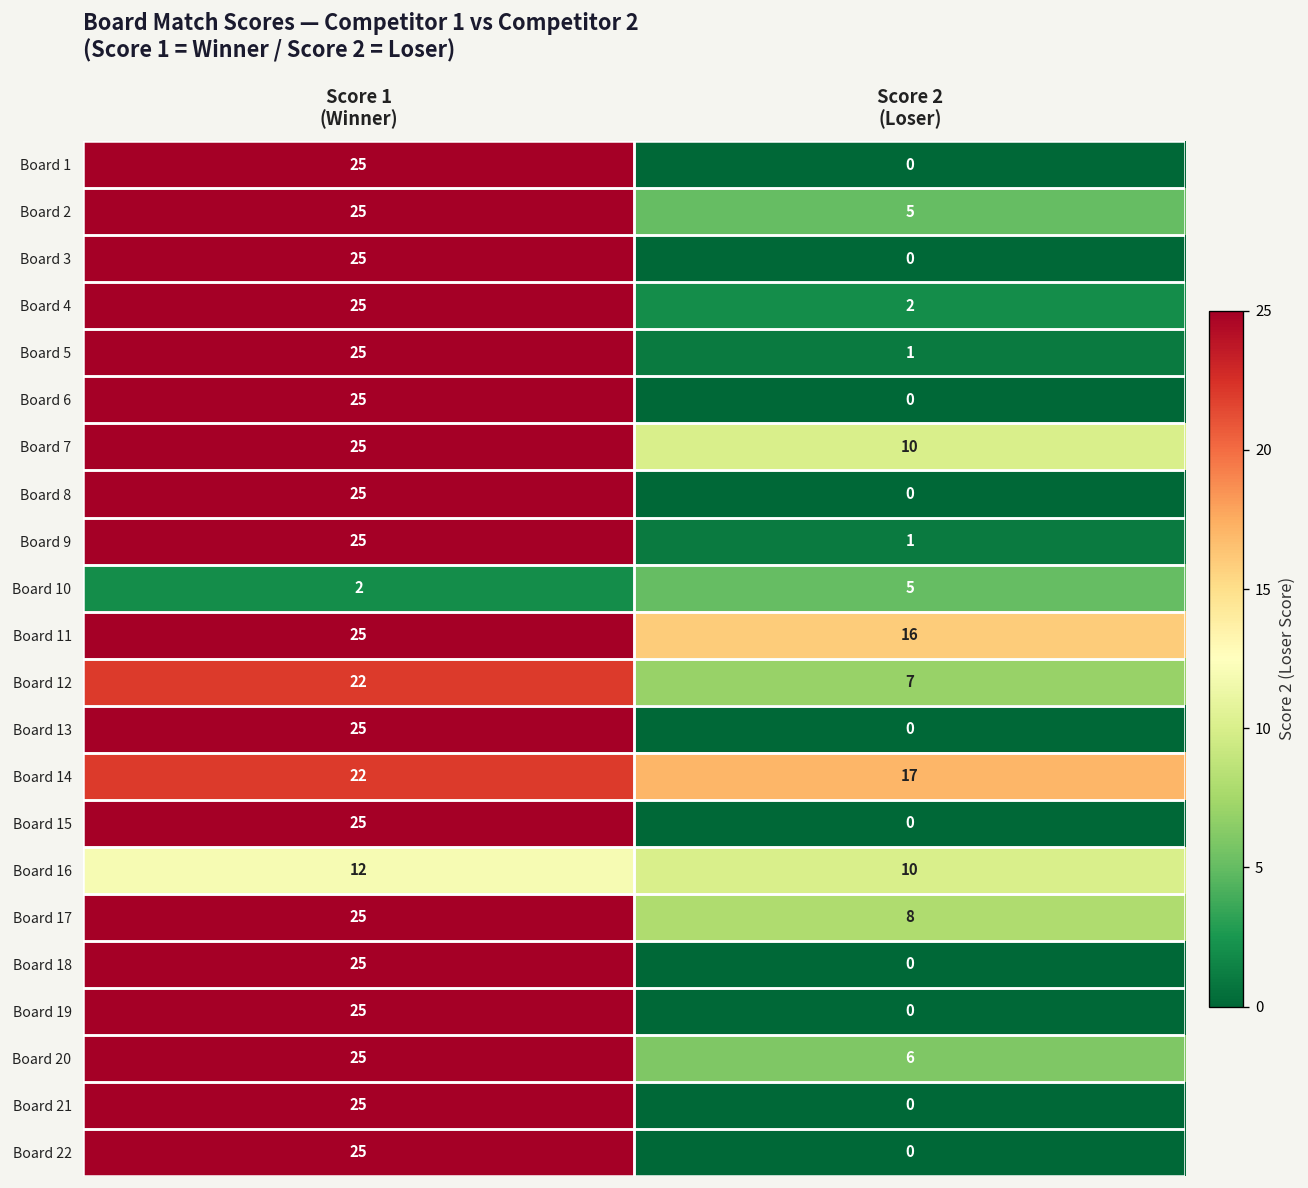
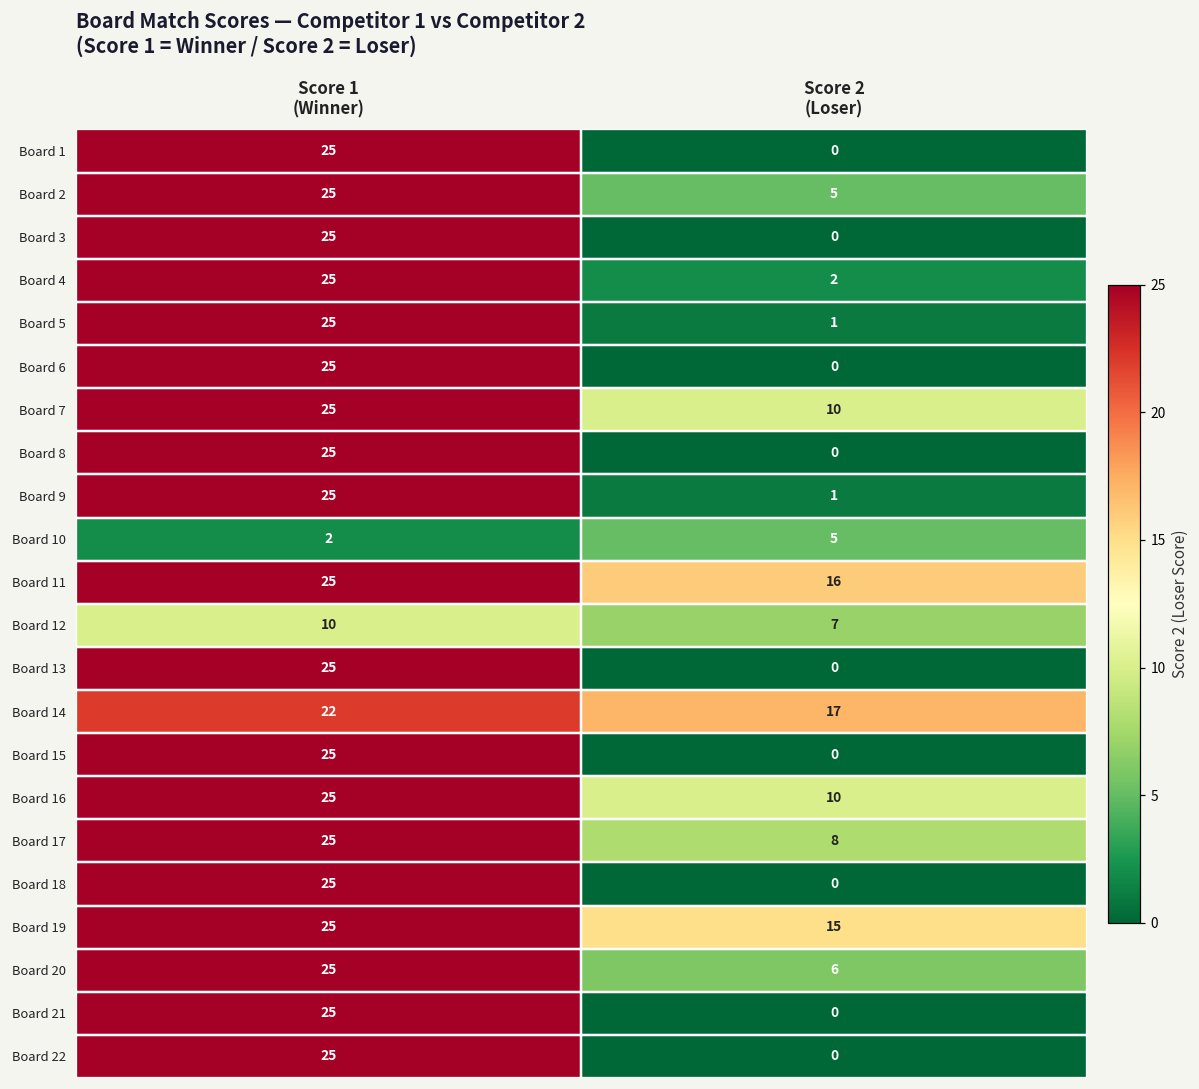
Board 12, Score 1 (Winner): 22 -> 10
Board 16, Score 1 (Winner): 12 -> 25
Board 19, Score 2 (Loser): 0 -> 15
